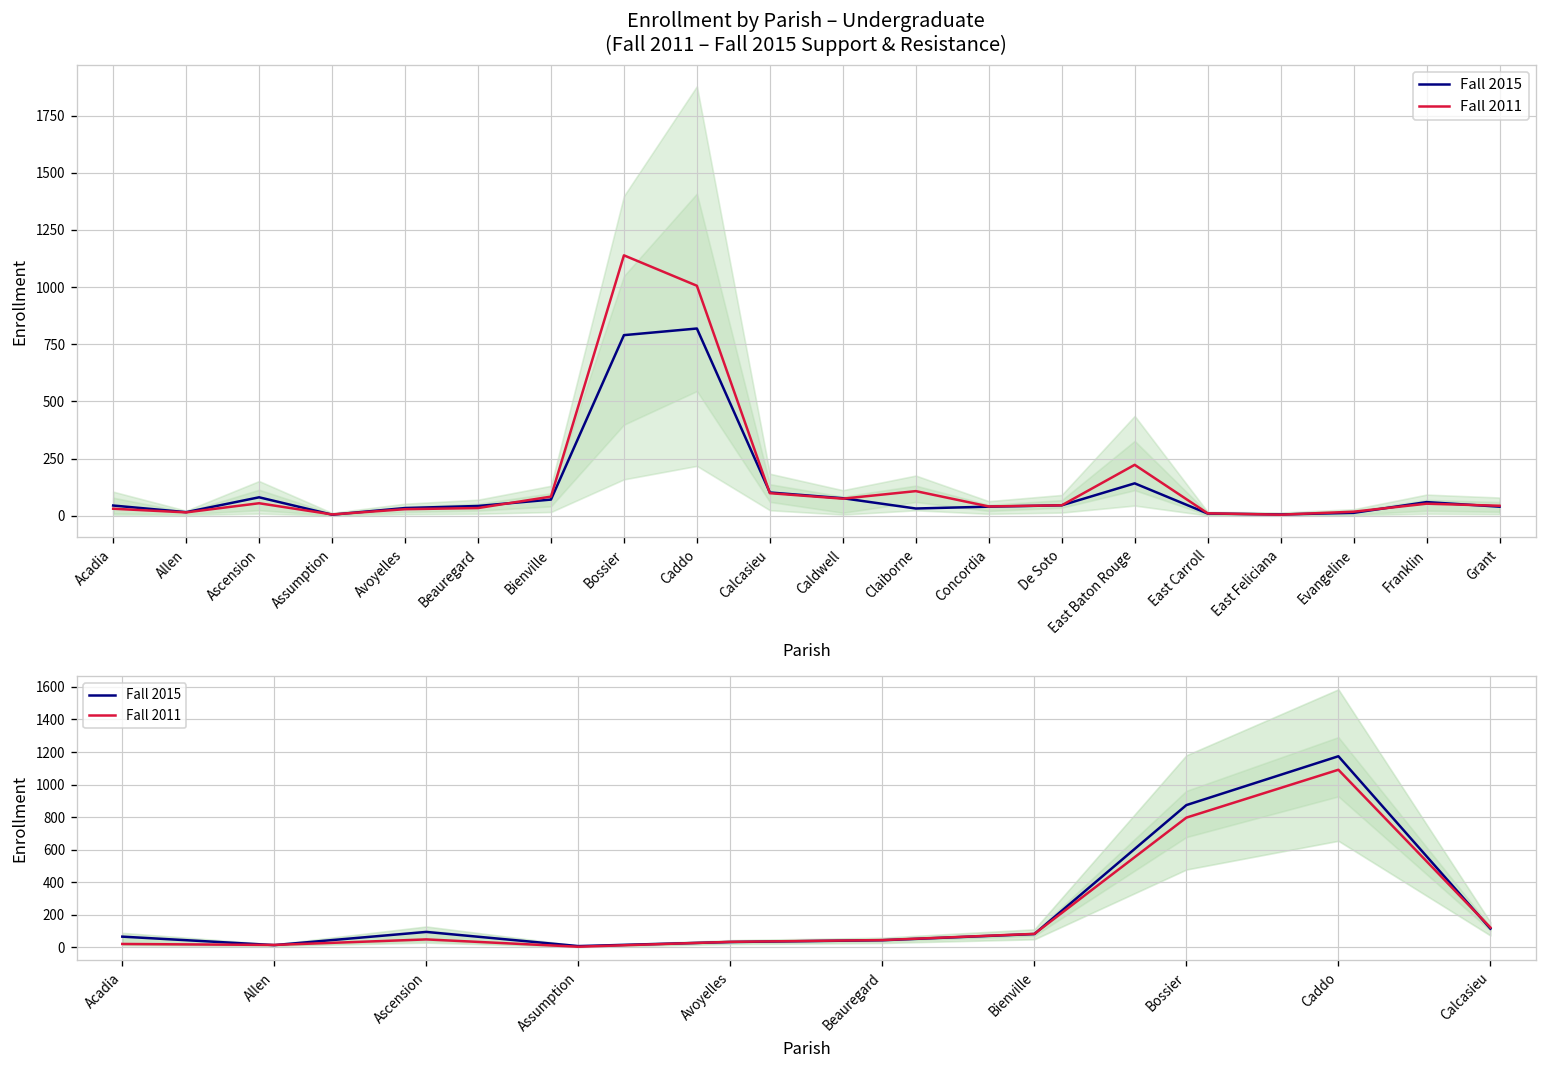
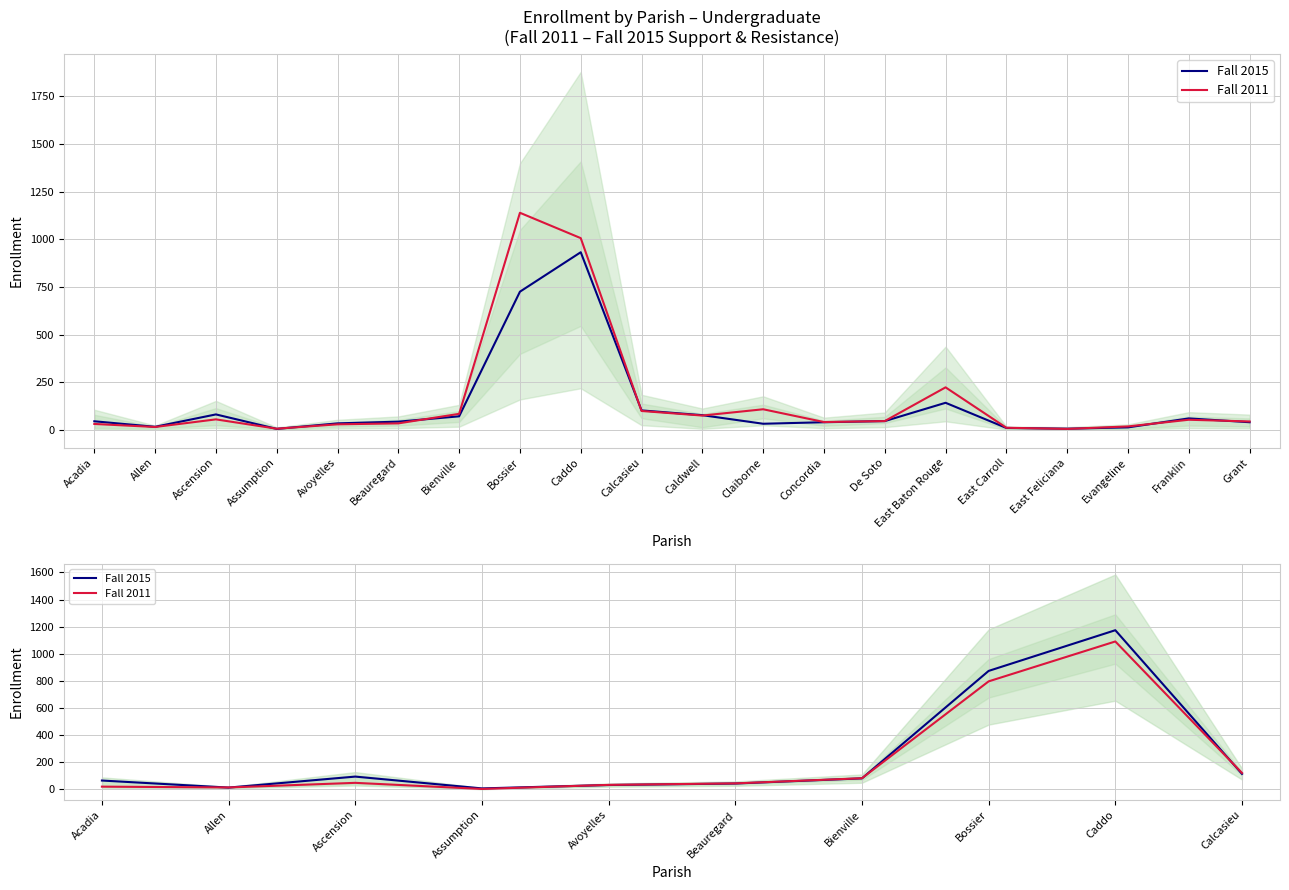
Enrollment by Parish – Undergraduate (Fall 2011 – Fall 2015 Support & Resistance), Fall 2015, Bossier: 790 -> 730
Enrollment by Parish – Undergraduate (Fall 2011 – Fall 2015 Support & Resistance), Fall 2015, Caddo: 820 -> 930
